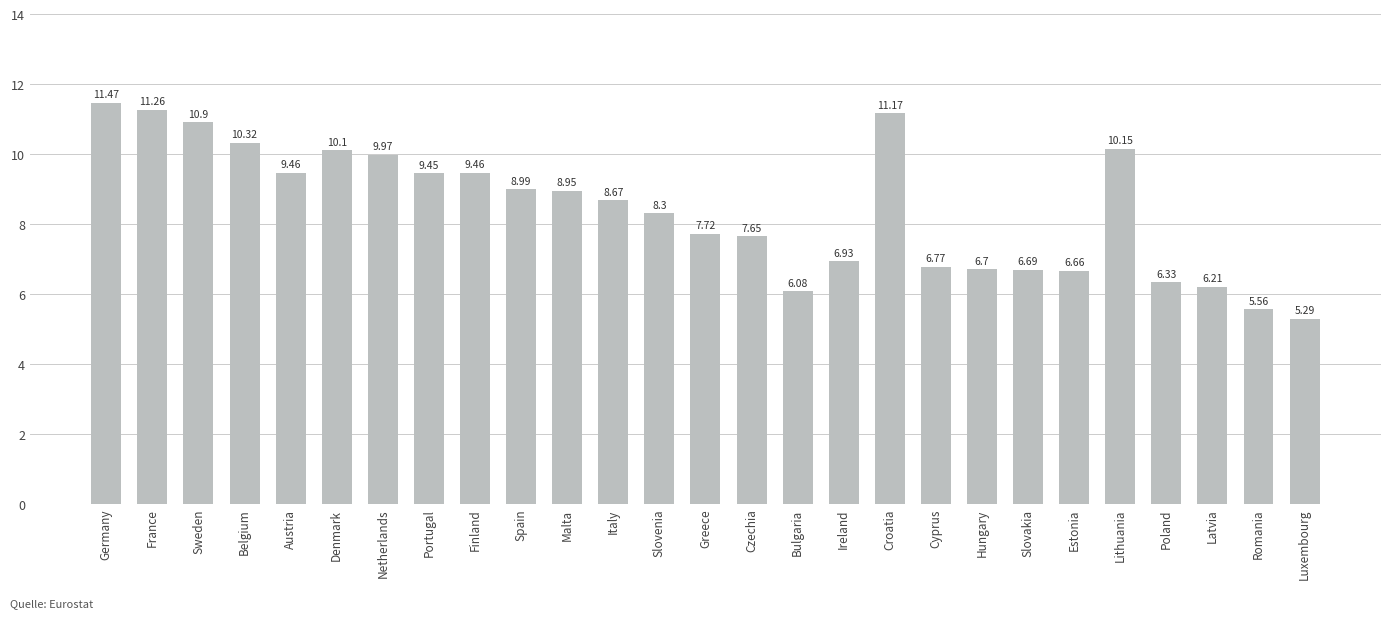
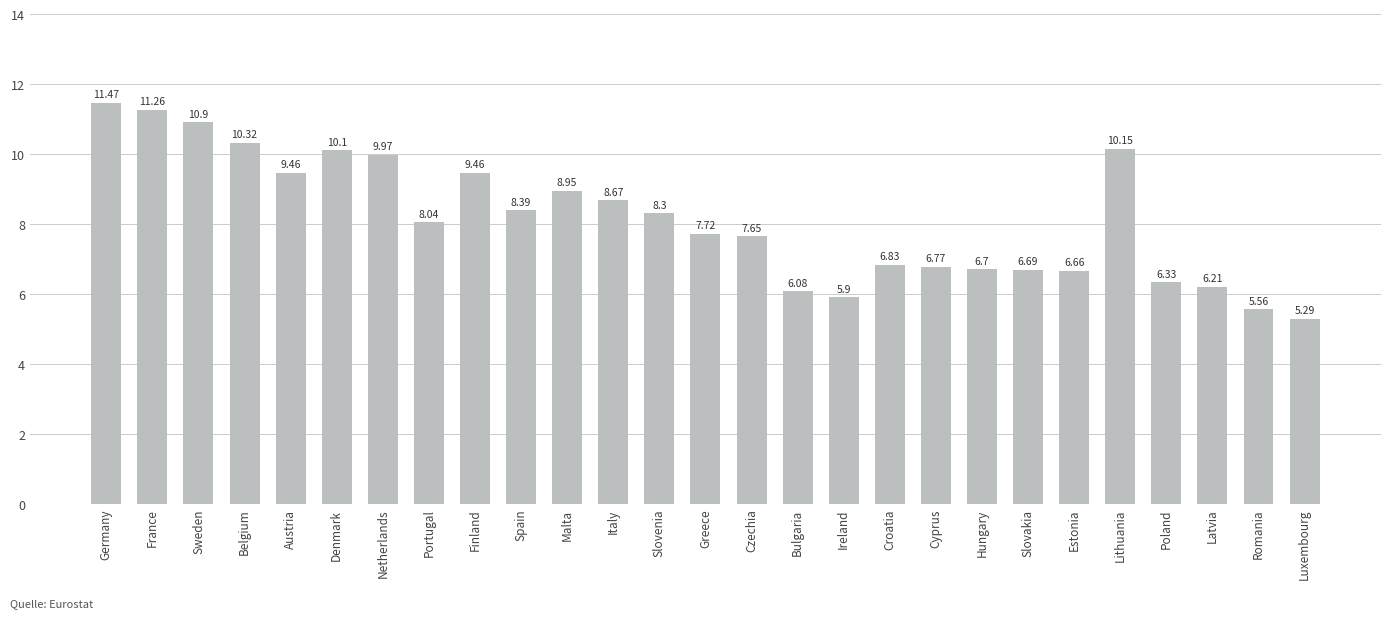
Portugal: 9.45 -> 8.04
Spain: 8.99 -> 8.39
Ireland: 6.93 -> 5.9
Croatia: 11.17 -> 6.83
